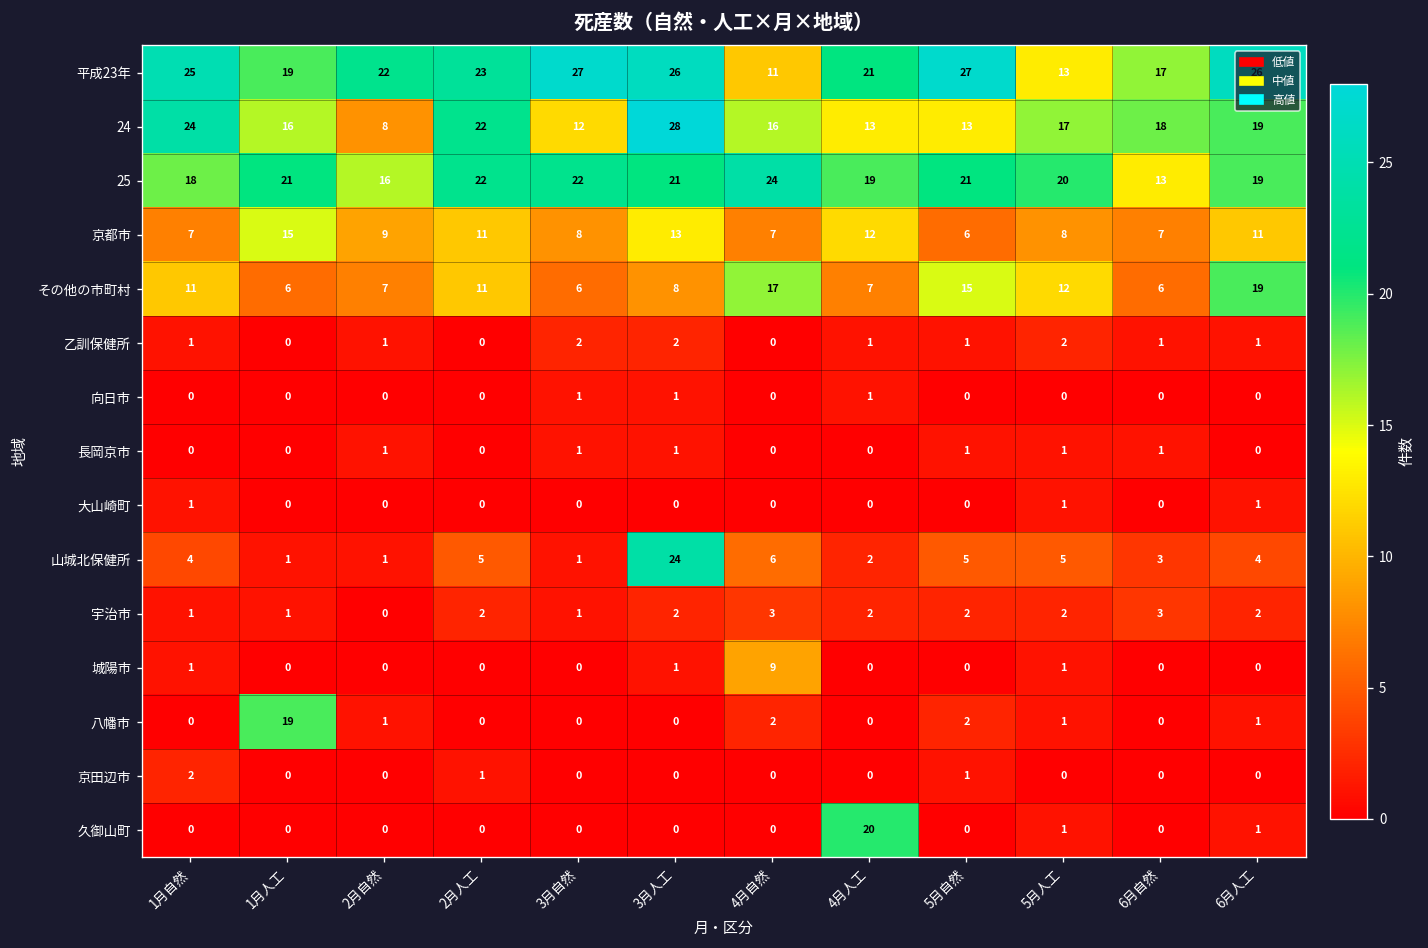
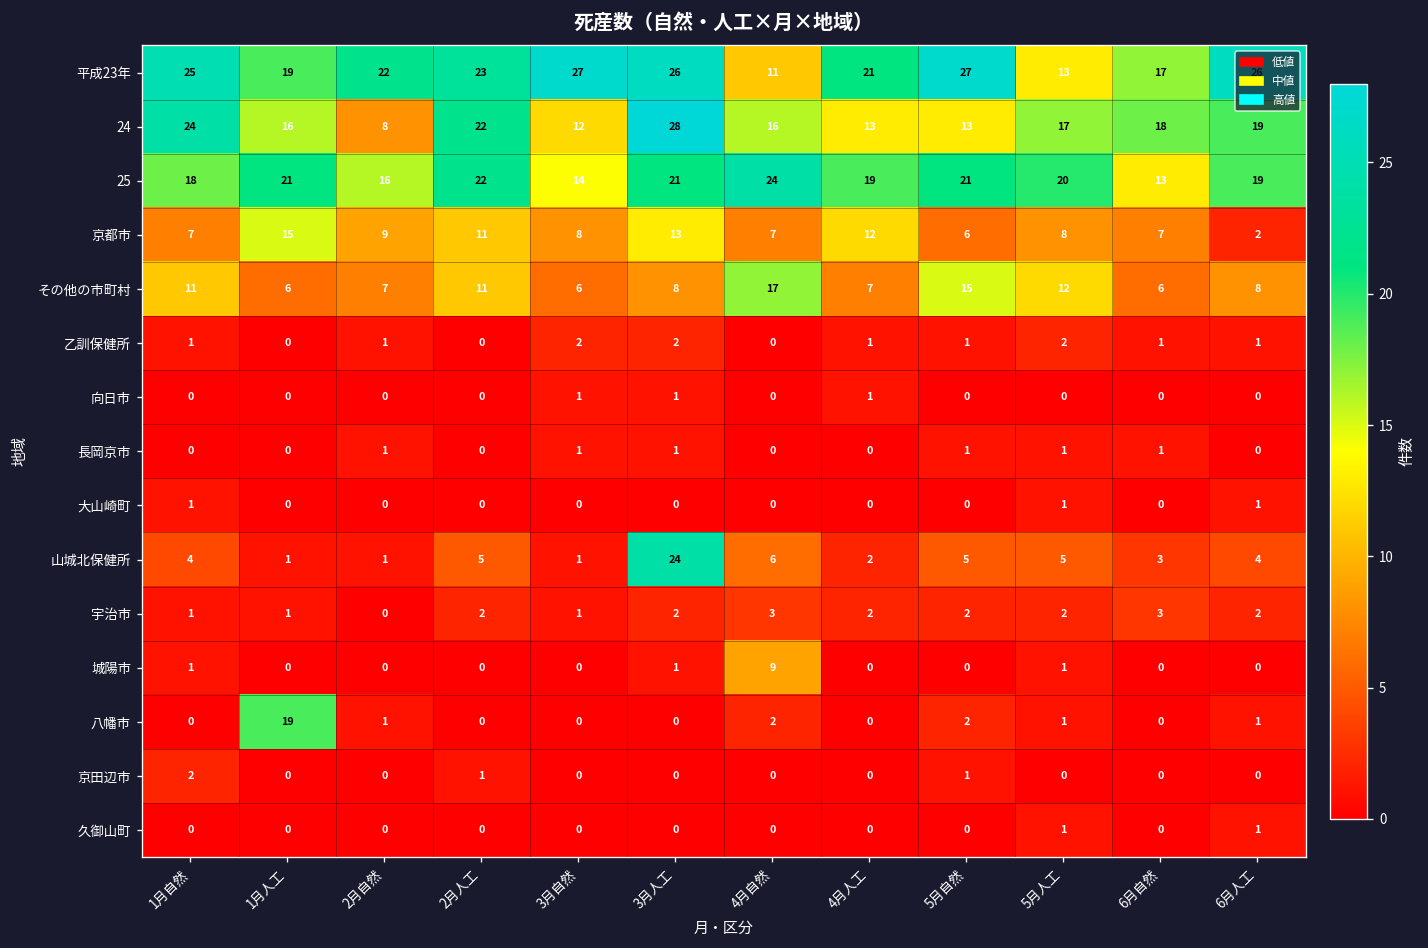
25, 3月自然: 22 -> 14
京都市, 6月人工: 11 -> 2
その他の市町村, 6月人工: 19 -> 8
久御山町, 4月人工: 20 -> 0
